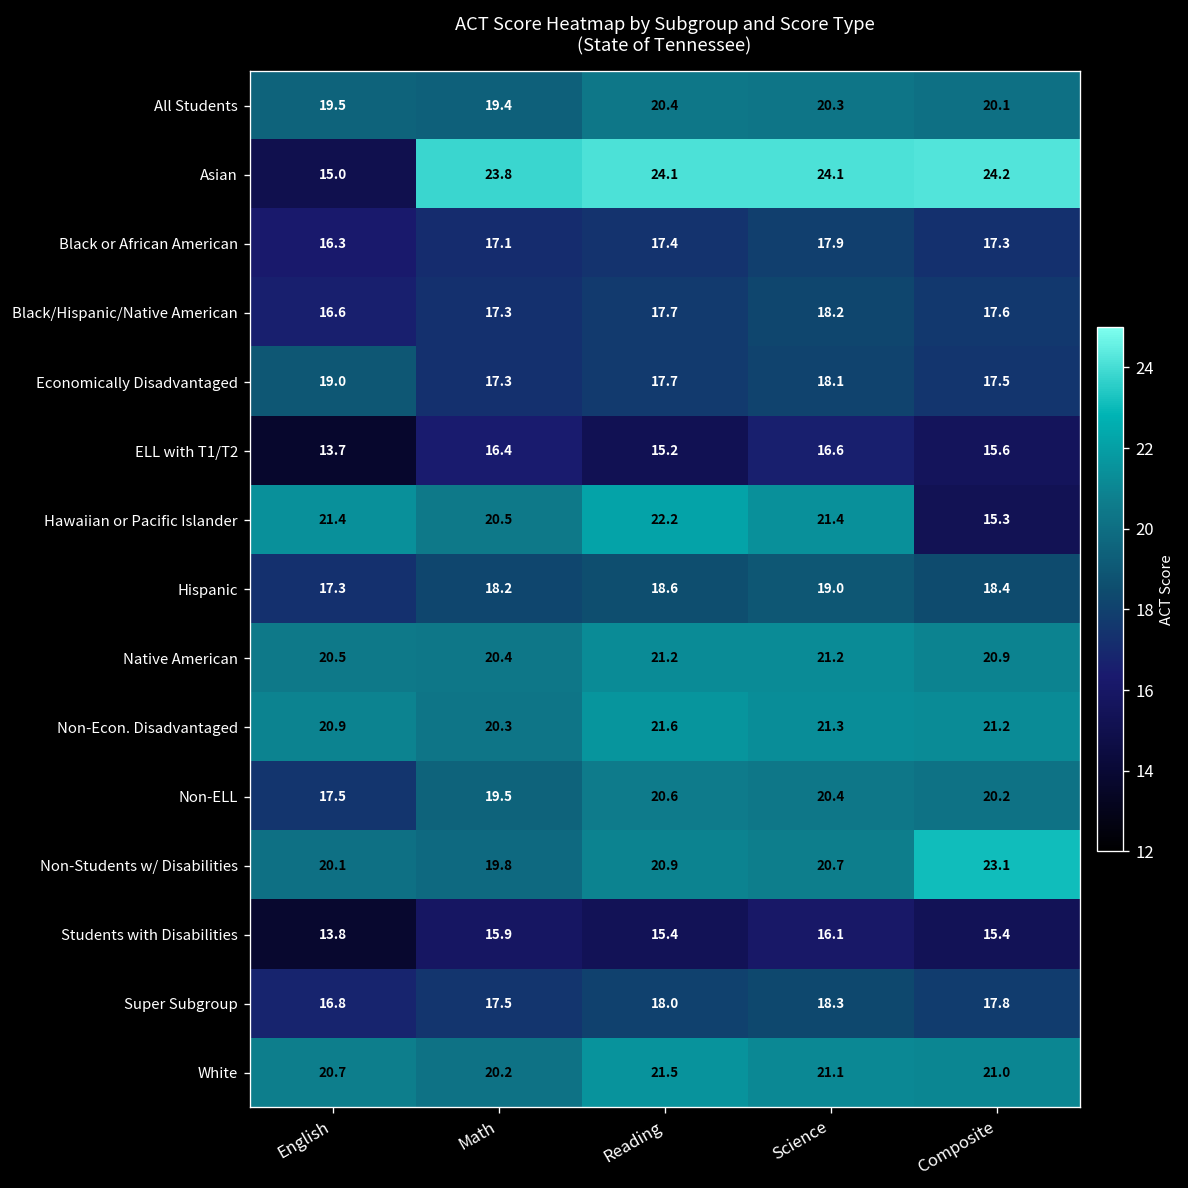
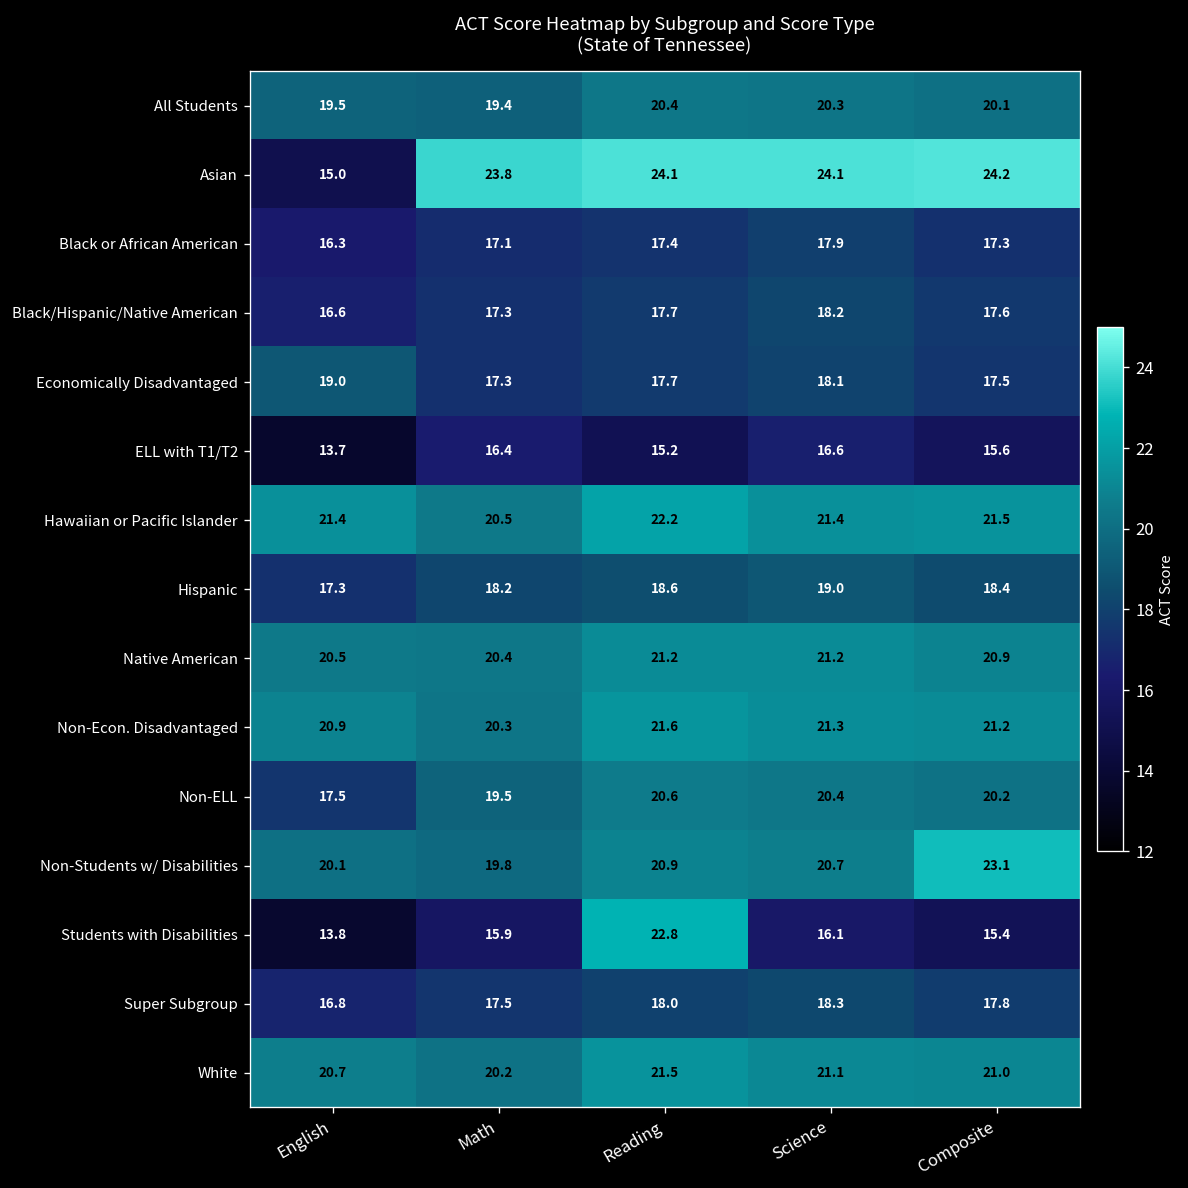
Hawaiian or Pacific Islander, Composite: 15.3 -> 21.5
Students with Disabilities, Reading: 15.4 -> 22.8
